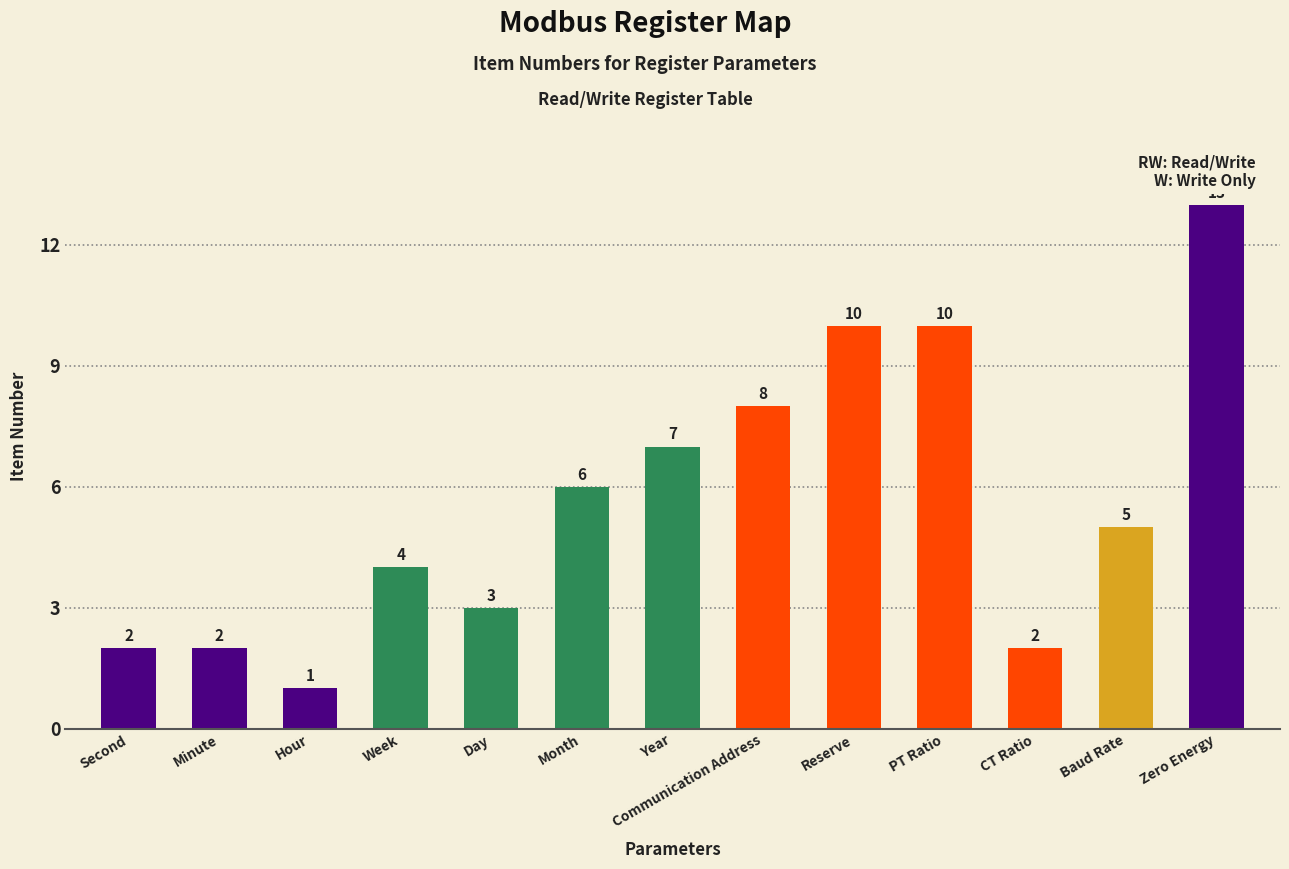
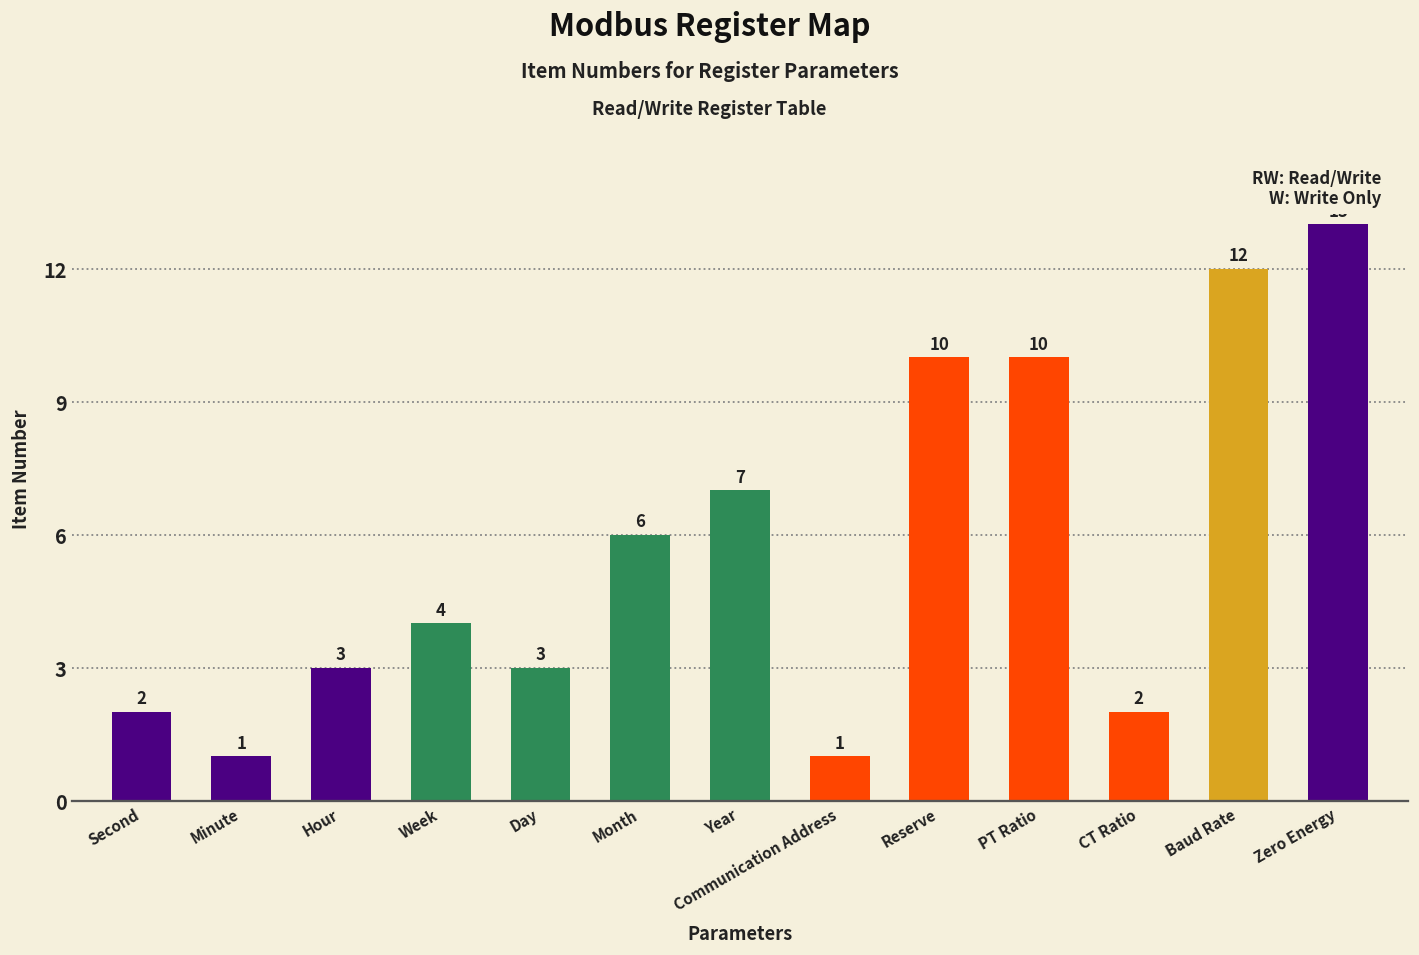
Minute: 2 -> 1
Hour: 1 -> 3
Communication Address: 8 -> 1
Baud Rate: 5 -> 12
